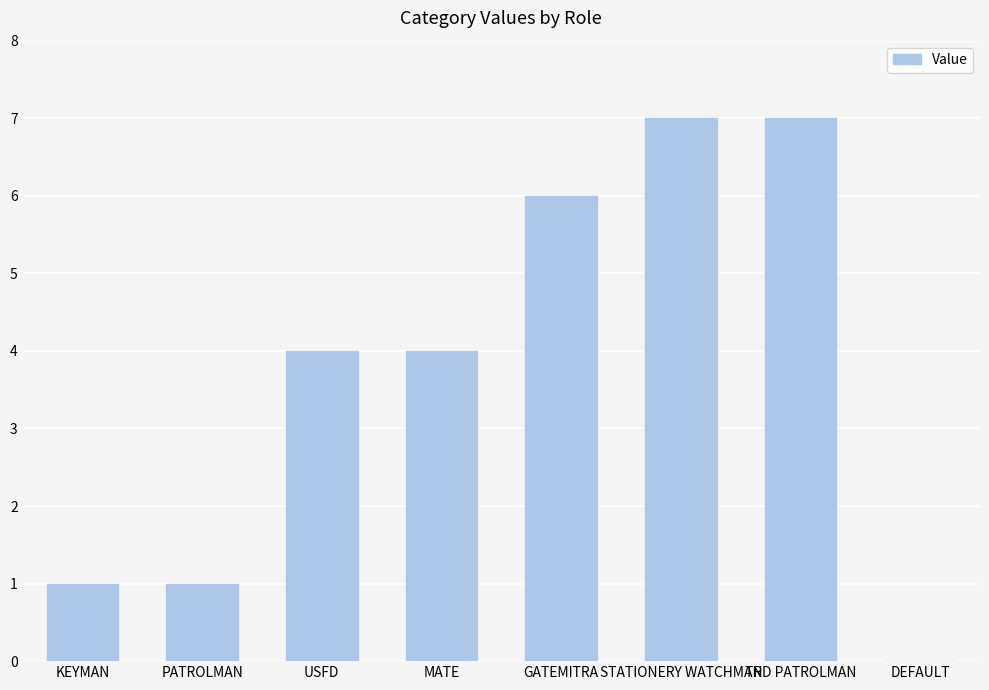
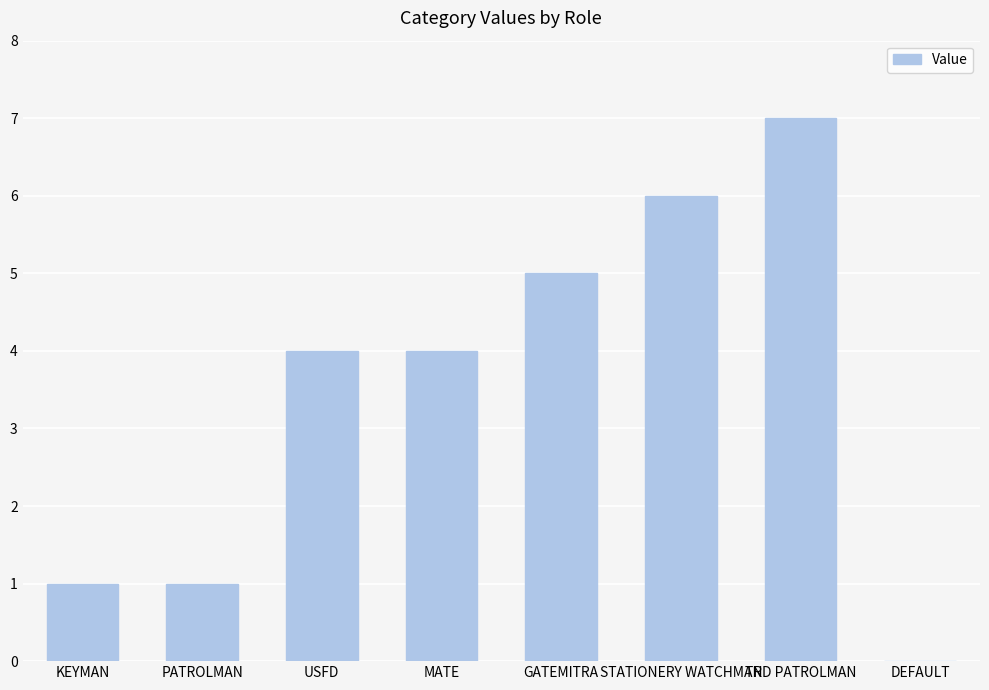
GATEMITRA: 6 -> 5
STATIONERY WATCHMAN: 7 -> 6
